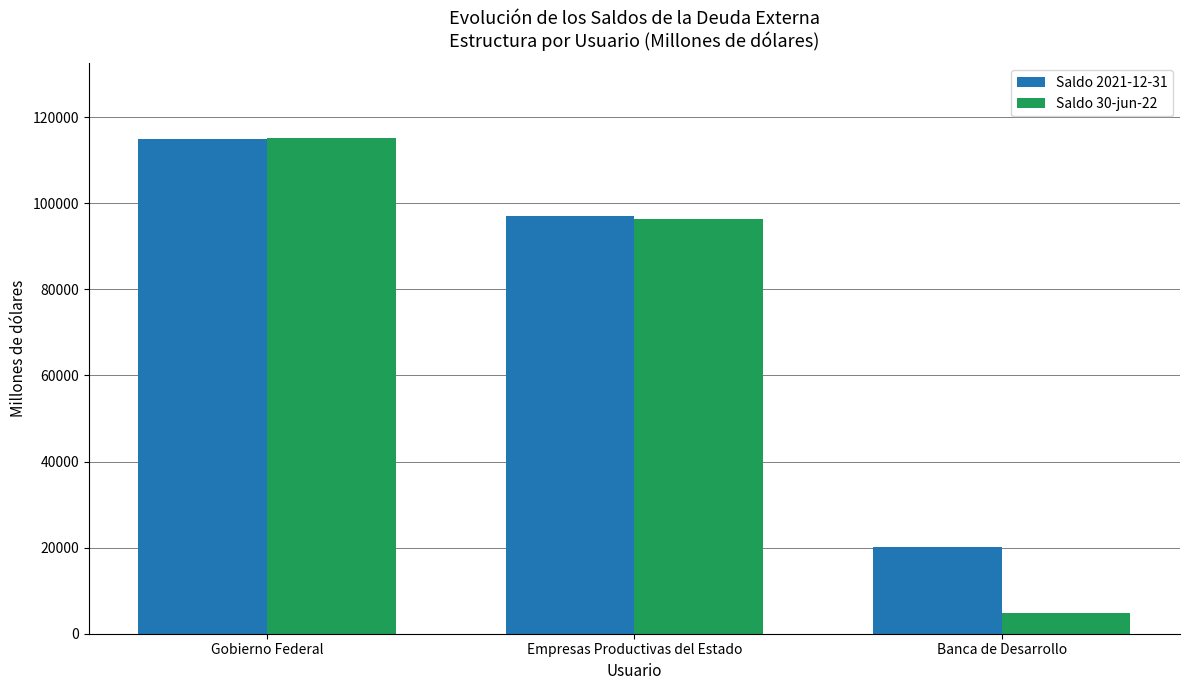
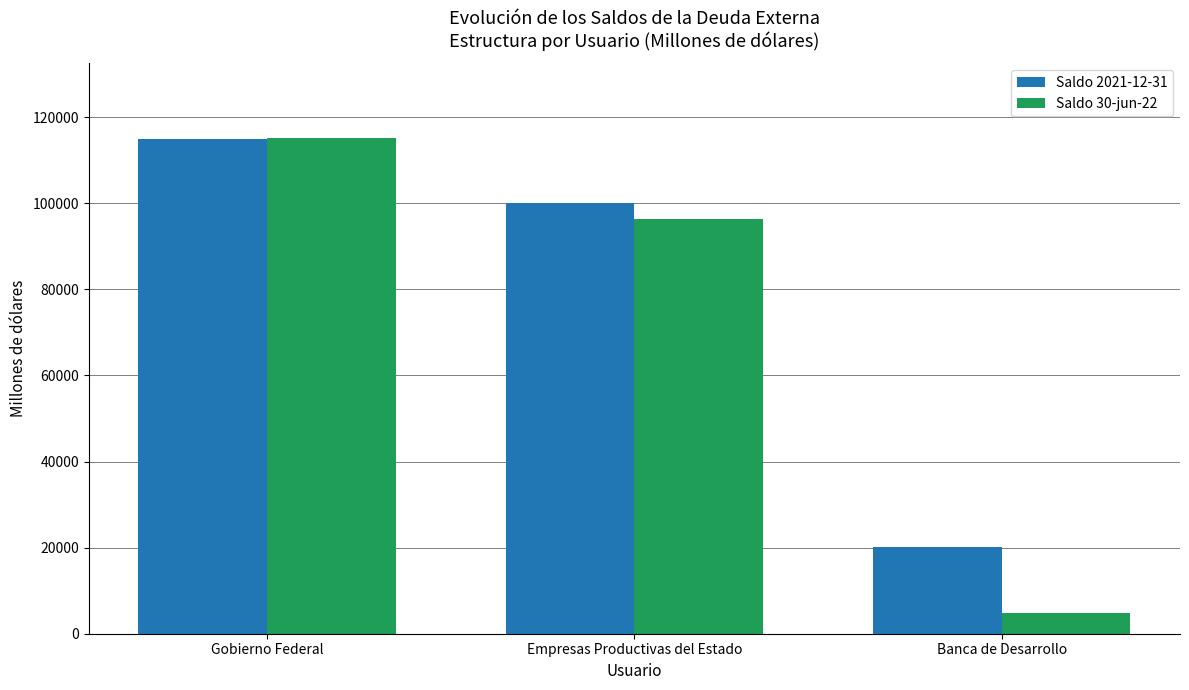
Saldo 2021-12-31, Empresas Productivas del Estado: 97000 -> 100000
